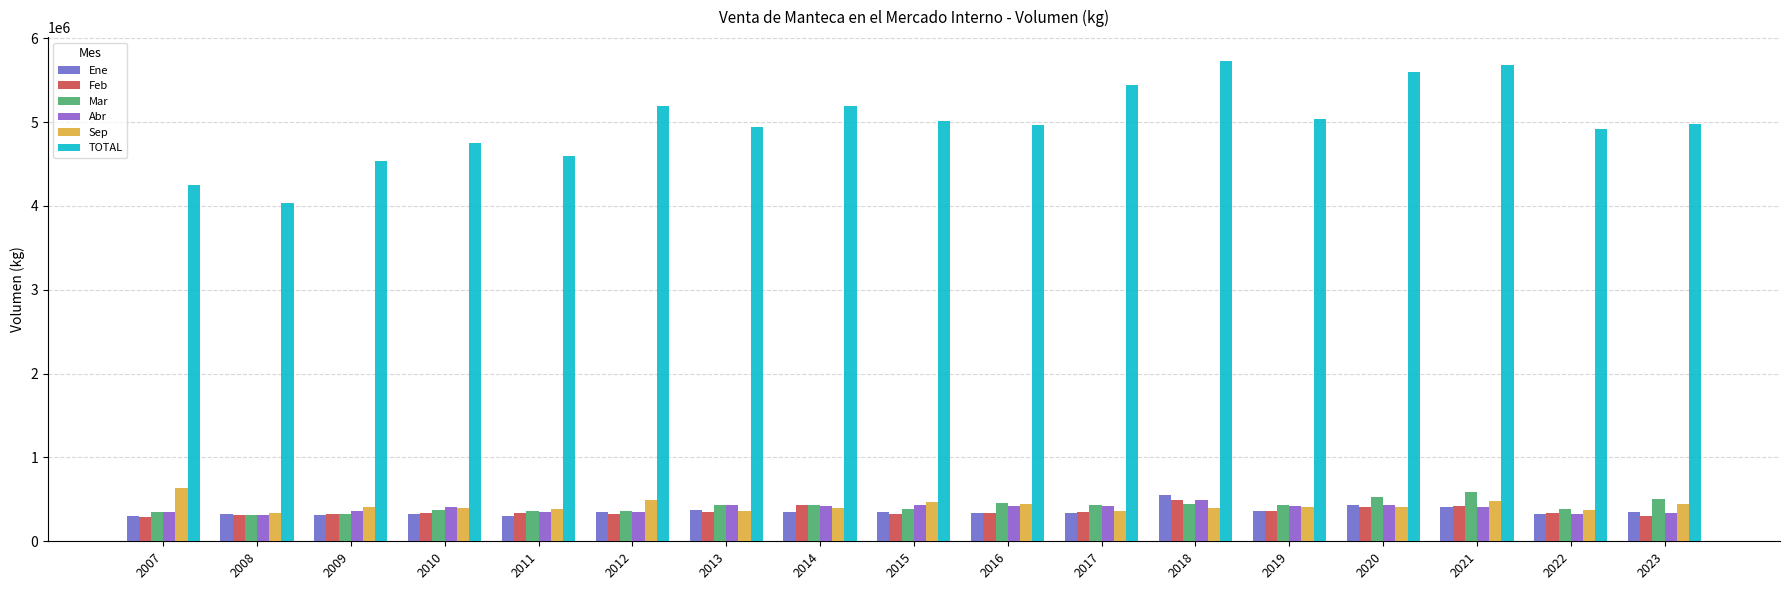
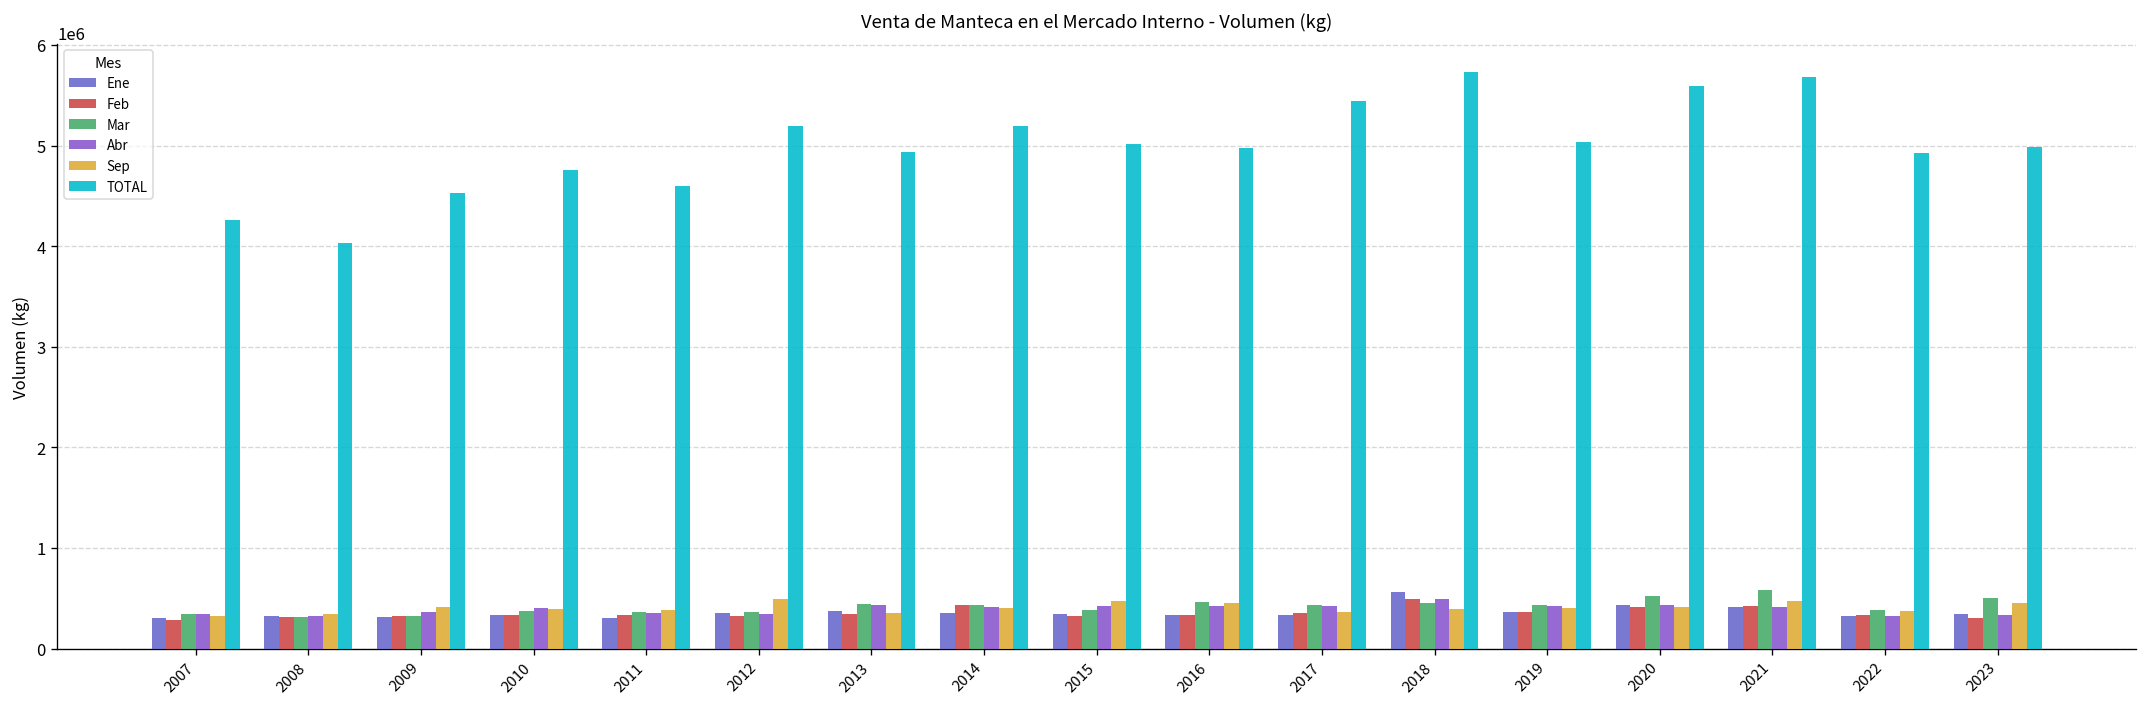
Sep, 2007: 600000 -> 300000
